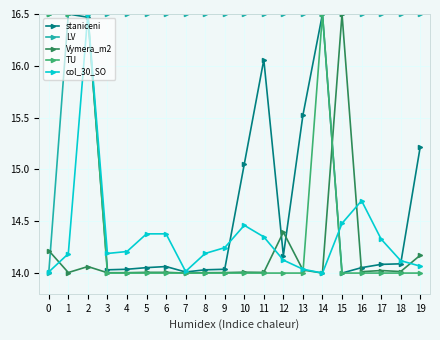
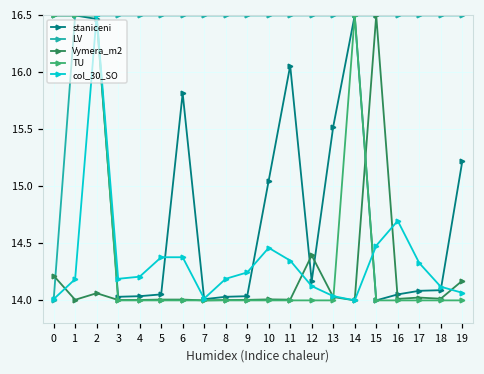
staniceni, 6: 14.06 -> 15.82
